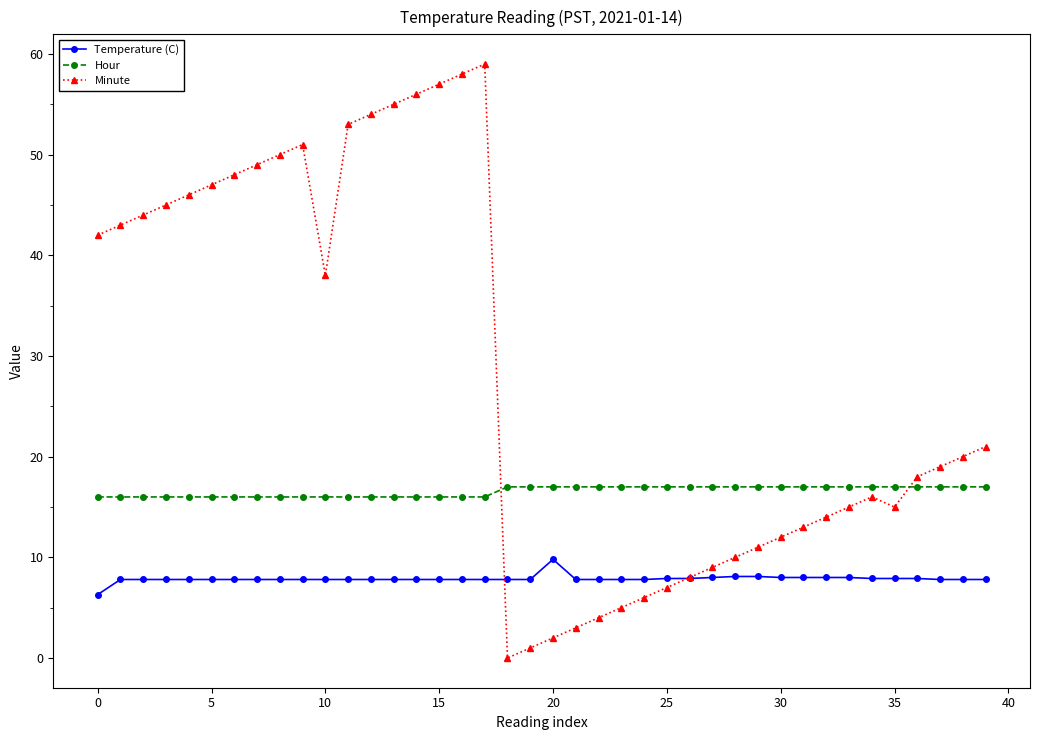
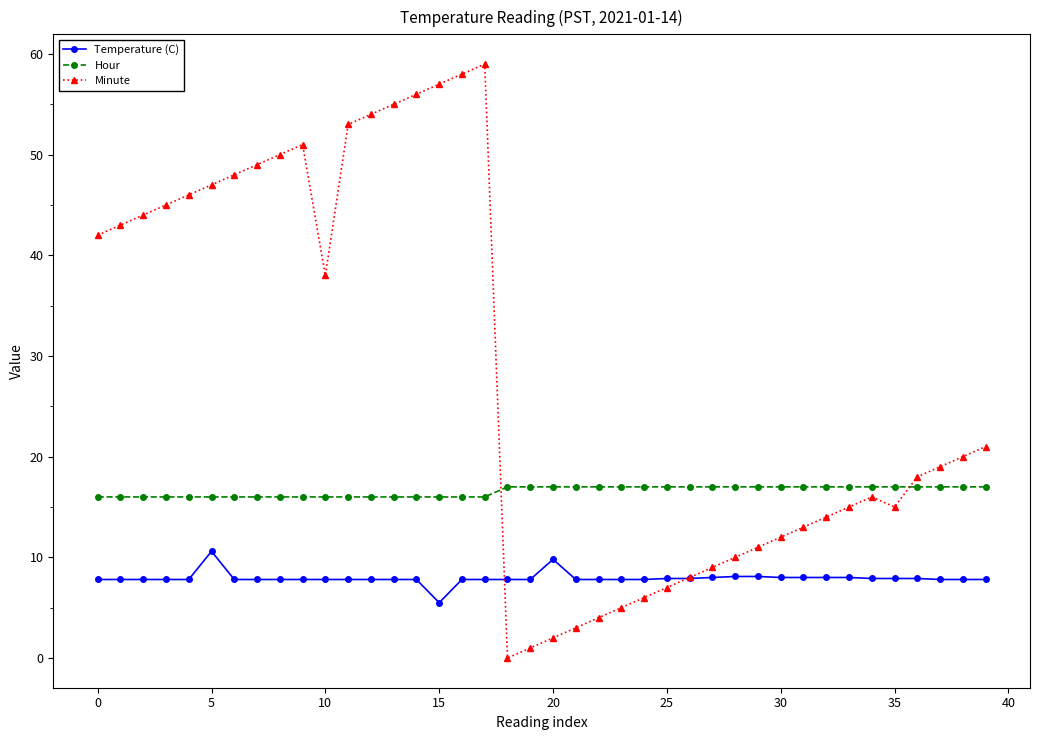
Temperature (C), 0: 6.3 -> 7.8
Temperature (C), 5: 7.8 -> 10.6
Temperature (C), 15: 7.8 -> 5.5
